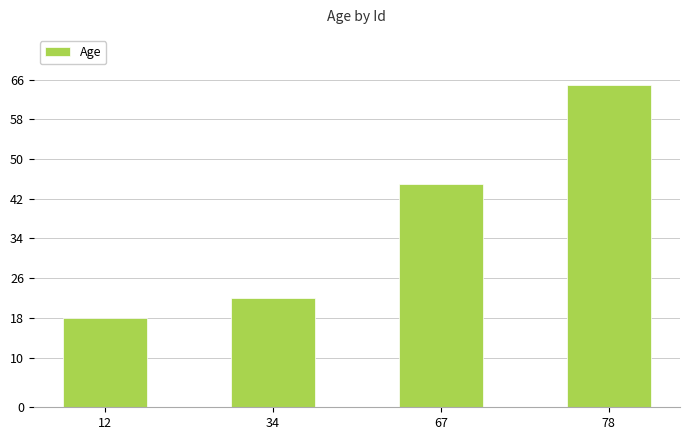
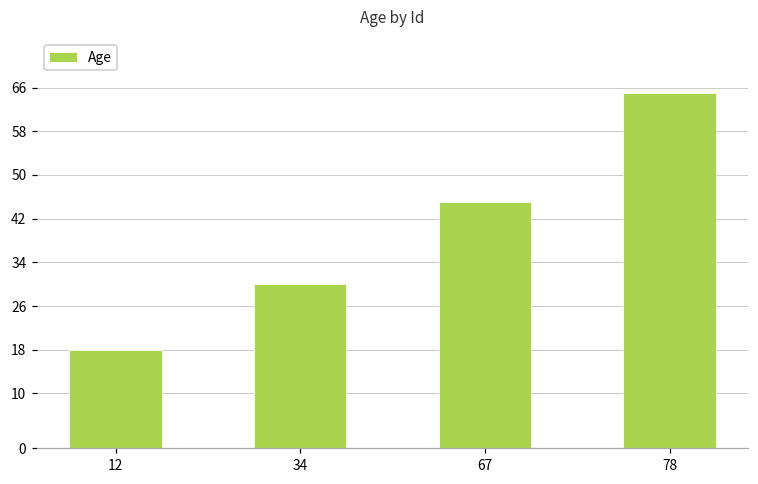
34: 22 -> 30
